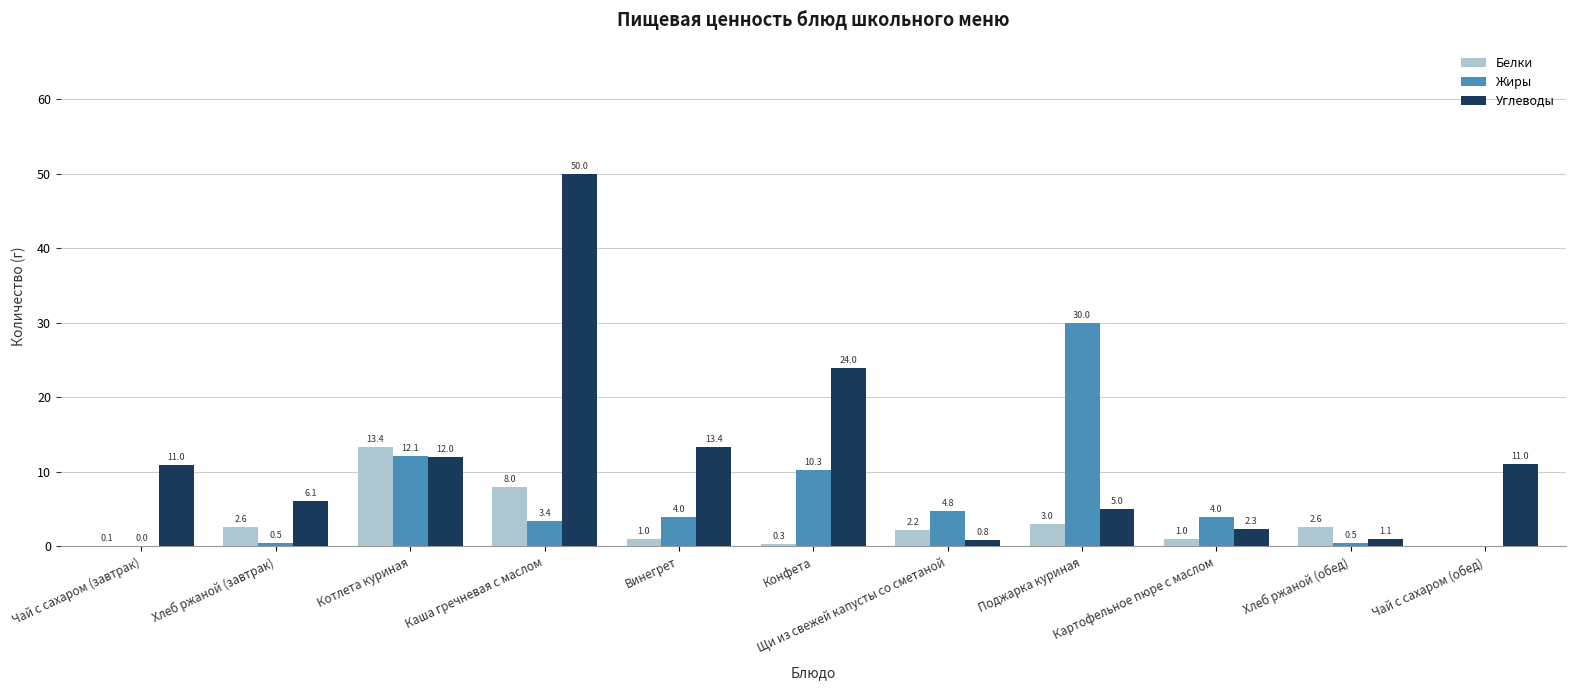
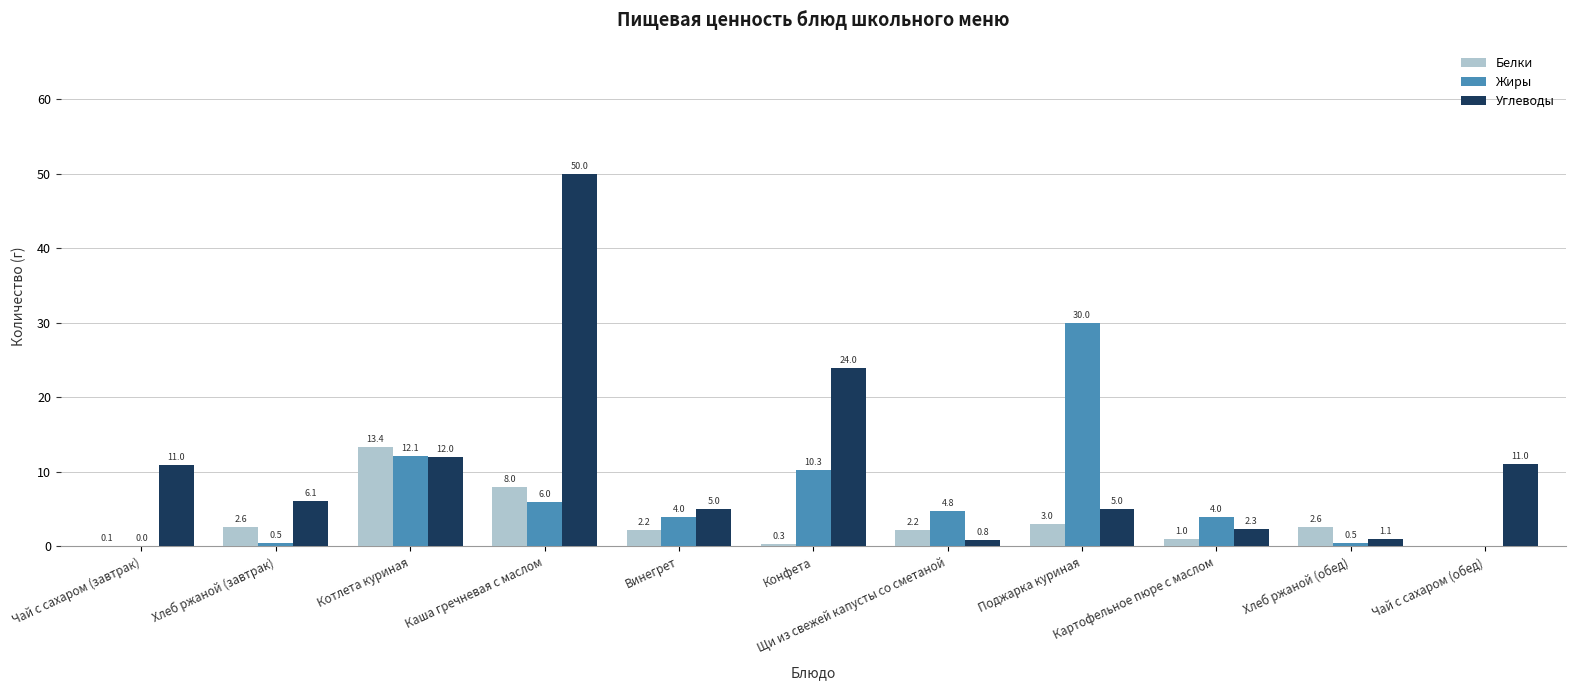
Жиры, Каша гречневая с маслом: 3.4 -> 6.0
Белки, Винегрет: 1.0 -> 2.2
Углеводы, Винегрет: 13.4 -> 5.0
